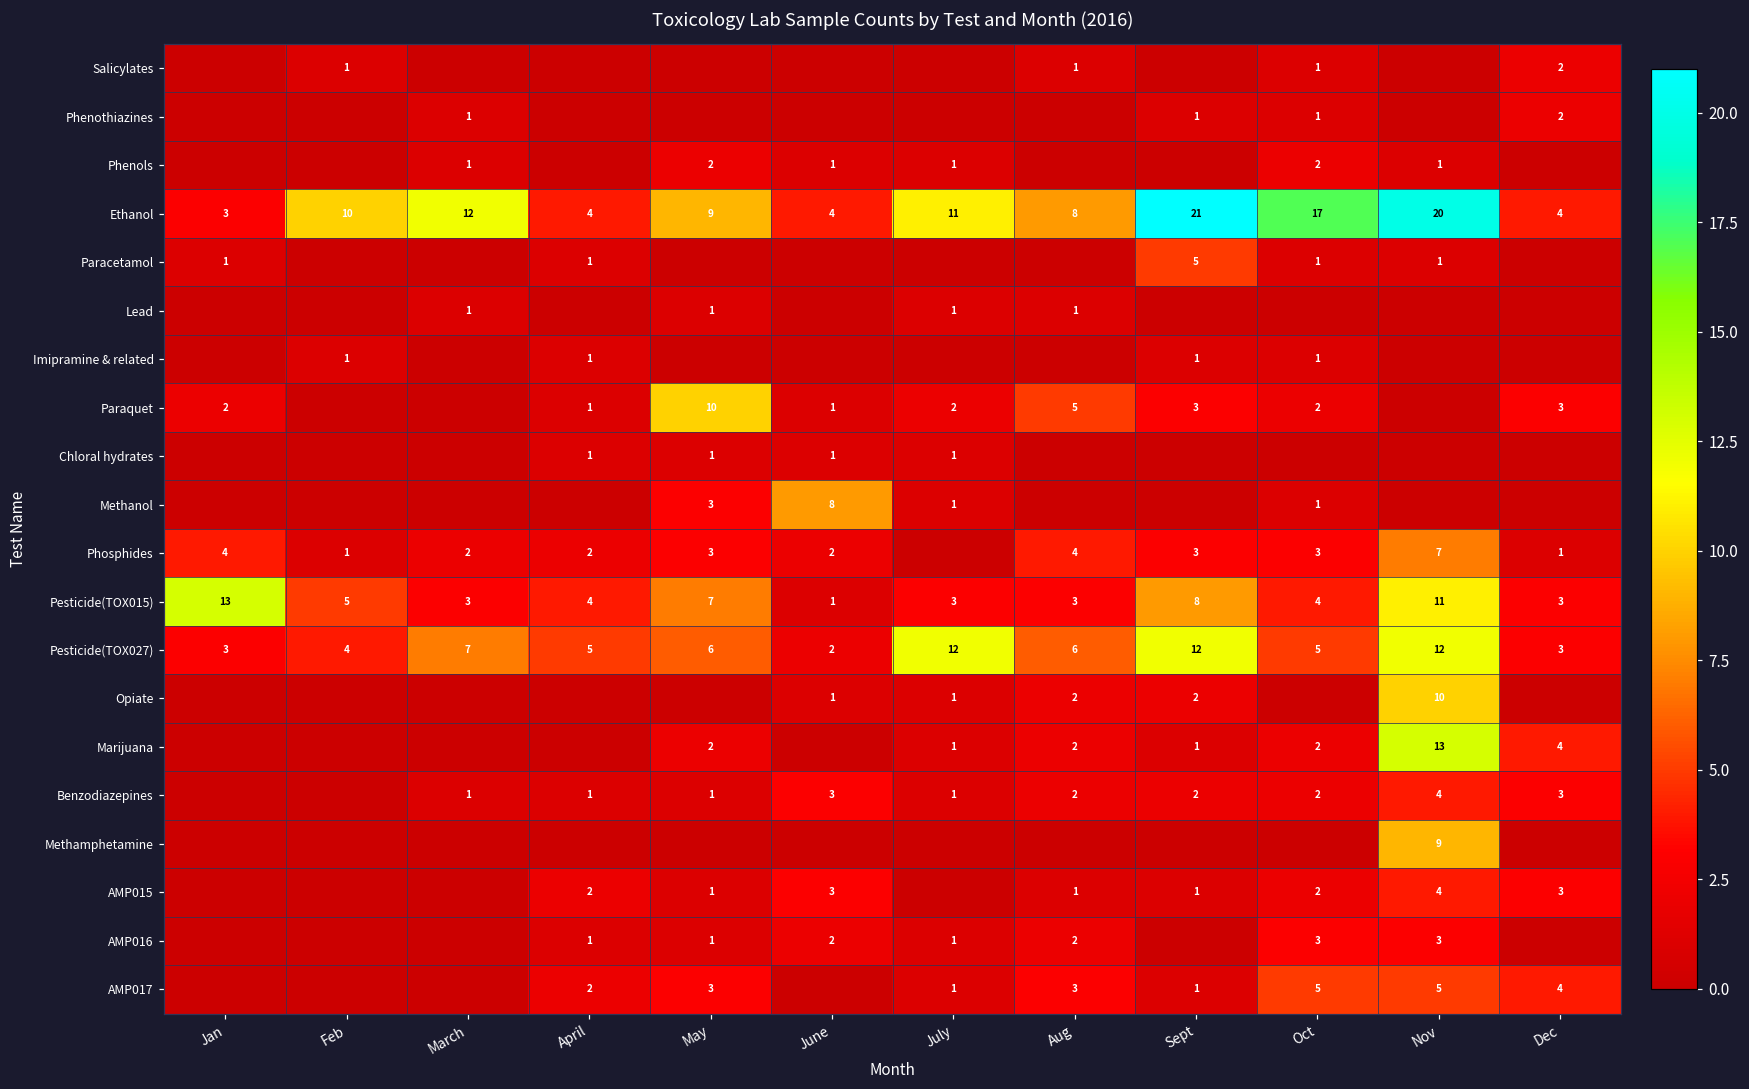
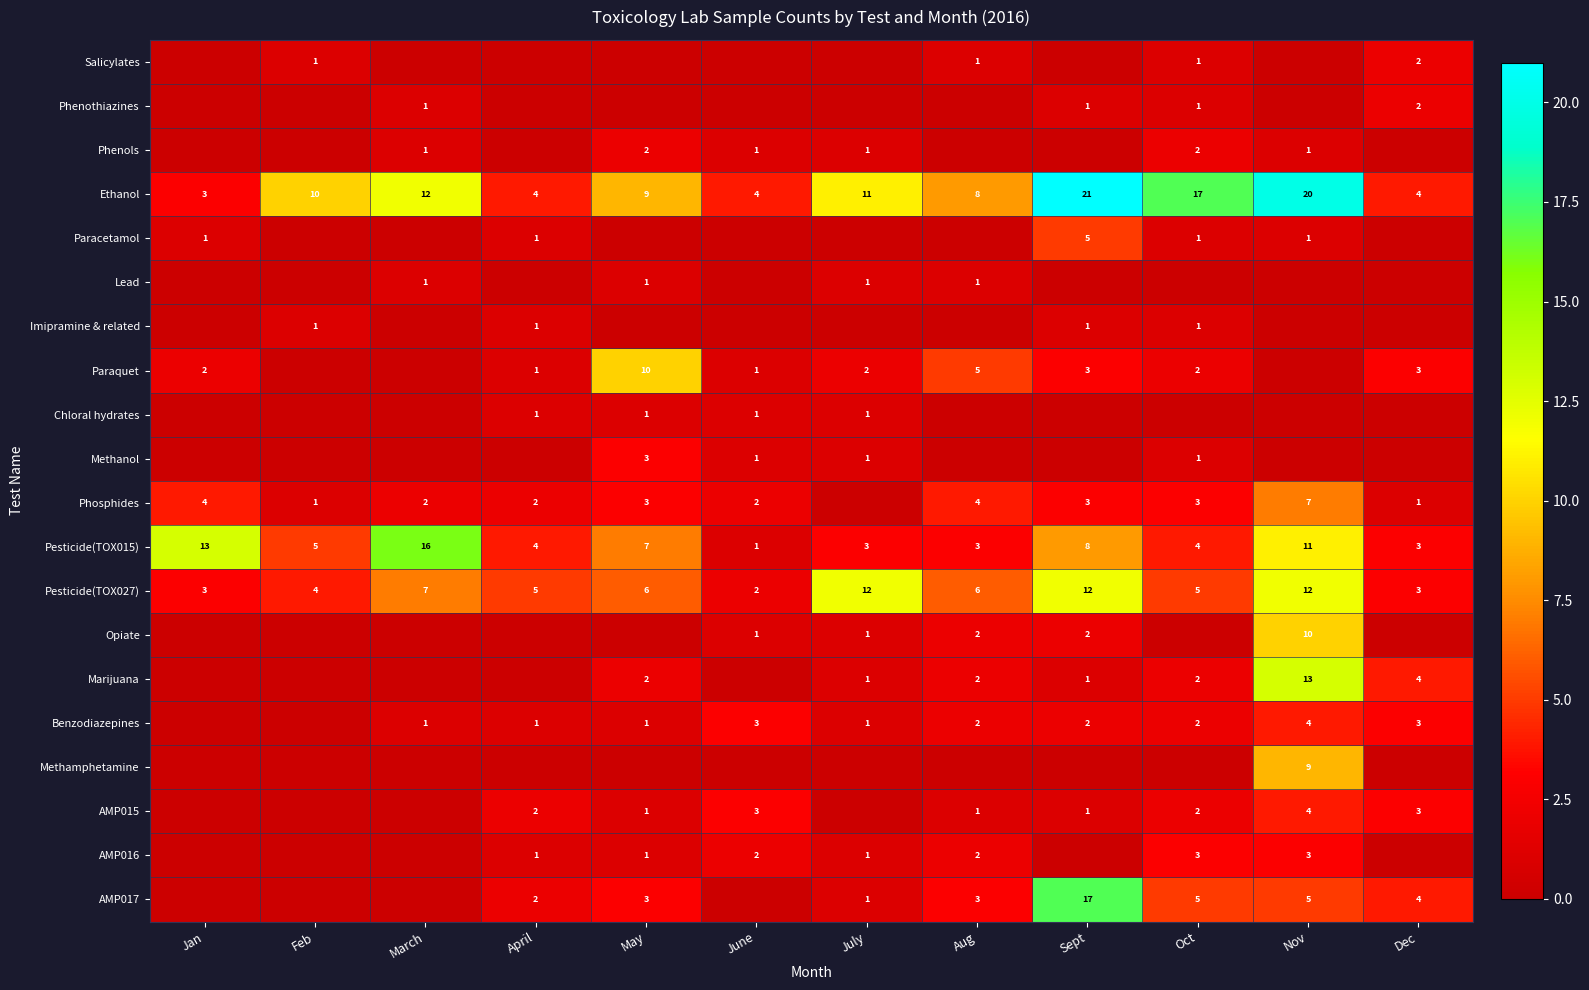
Methanol, June: 8 -> 1
Pesticide(TOX015), March: 3 -> 16
AMP017, Sept: 1 -> 17
